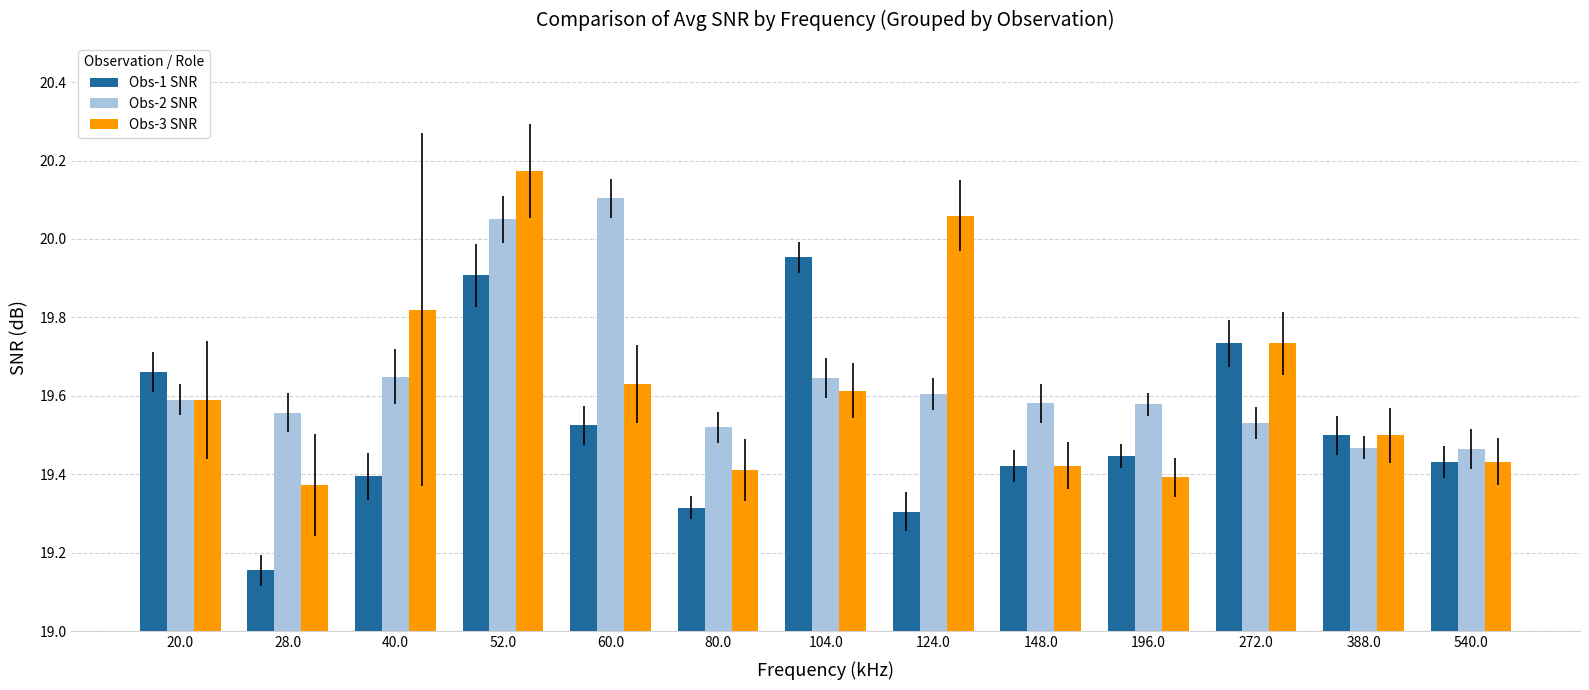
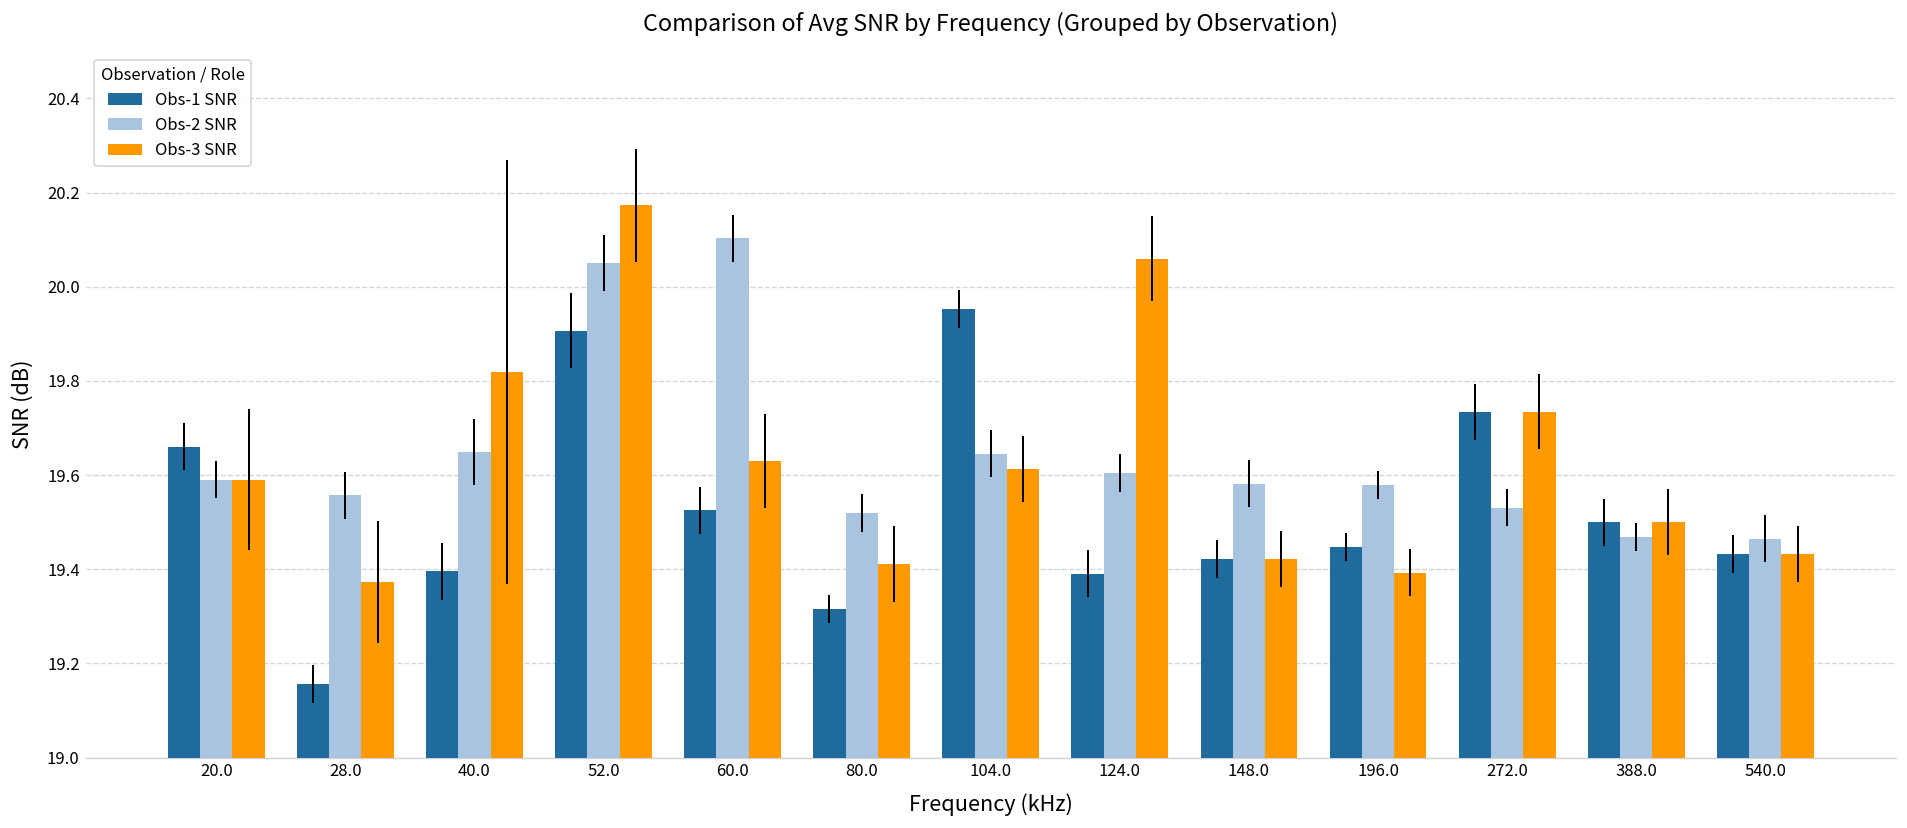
Obs-1 SNR, 124.0: 19.30 -> 19.39
